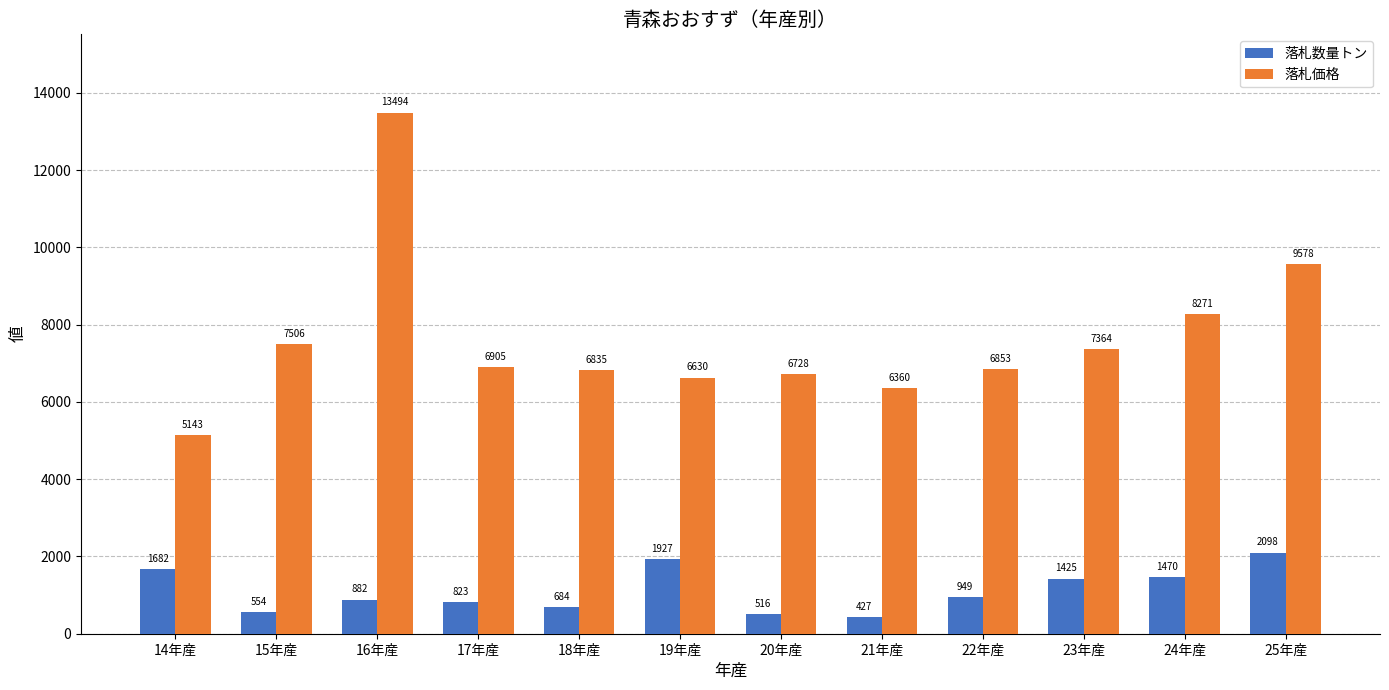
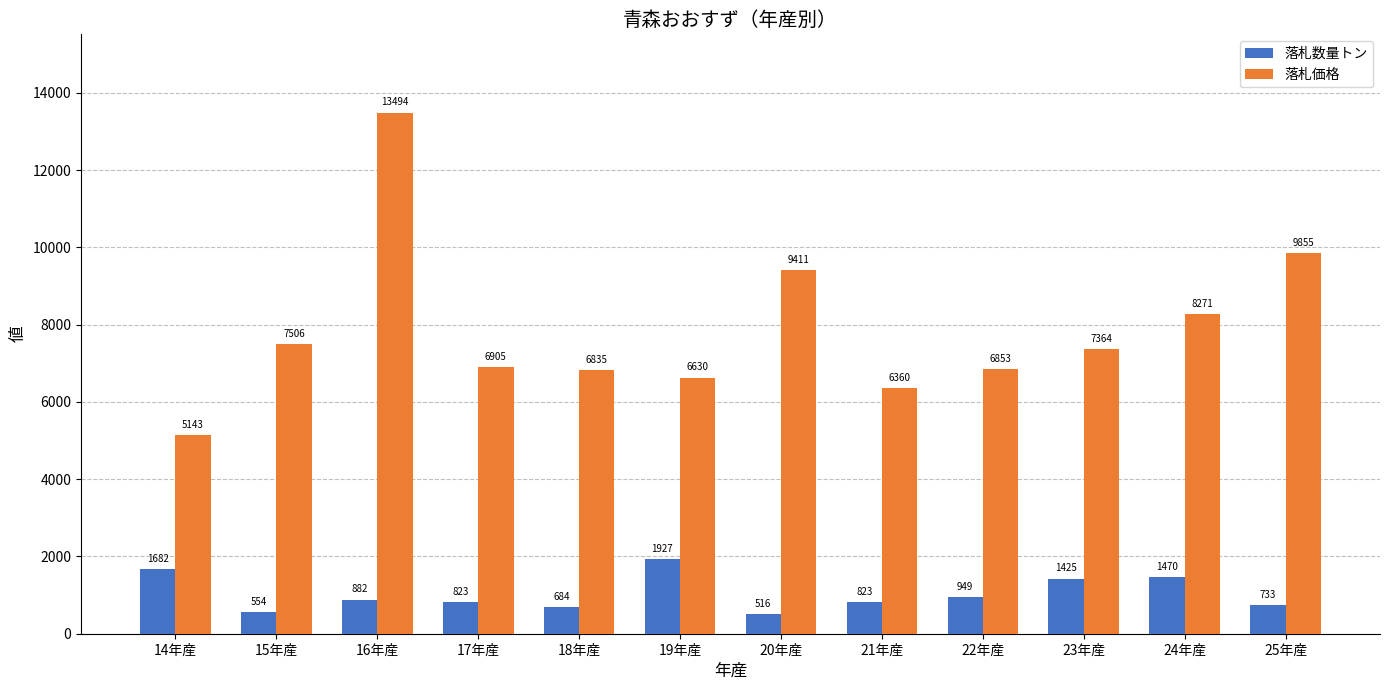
落札価格, 20年産: 6728 -> 9411
落札数量トン, 21年産: 427 -> 823
落札数量トン, 25年産: 2098 -> 733
落札価格, 25年産: 9578 -> 9855
